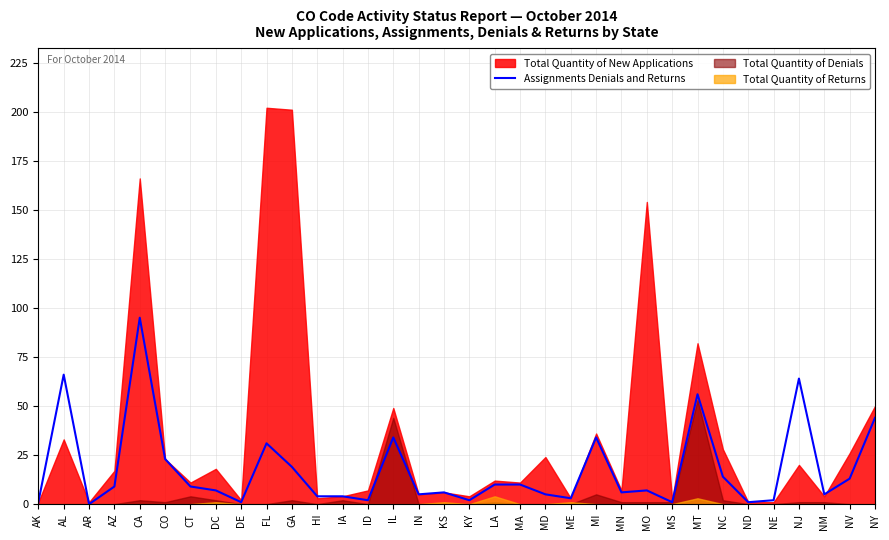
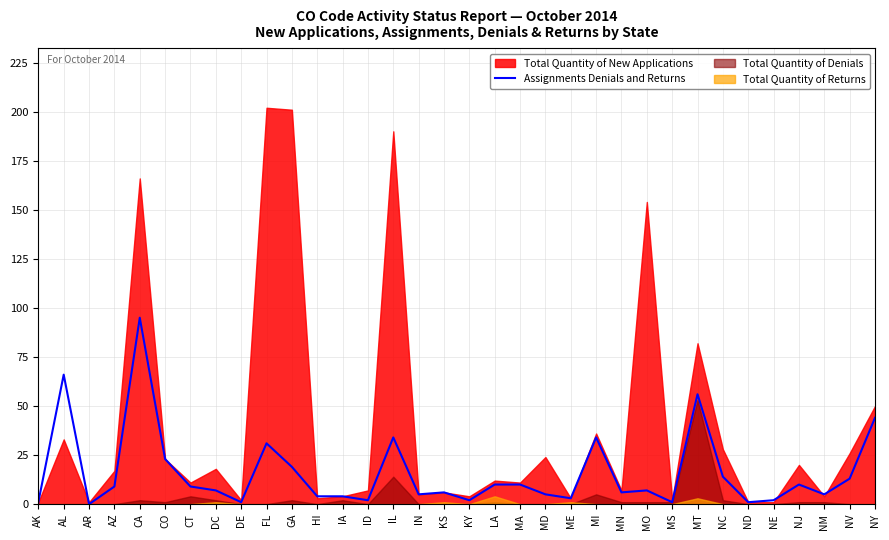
Total Quantity of New Applications, IL: 49 -> 190
Total Quantity of Denials, IL: 44 -> 14
Assignments Denials and Returns, NJ: 64 -> 10
